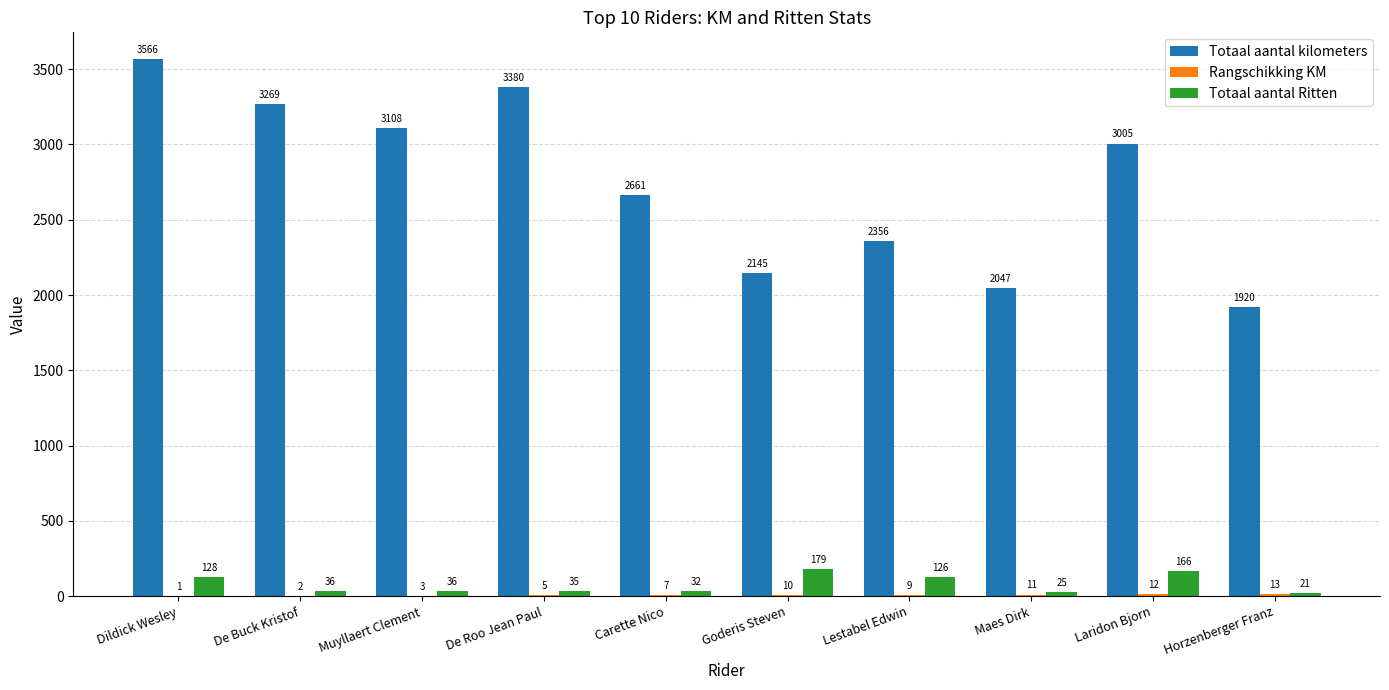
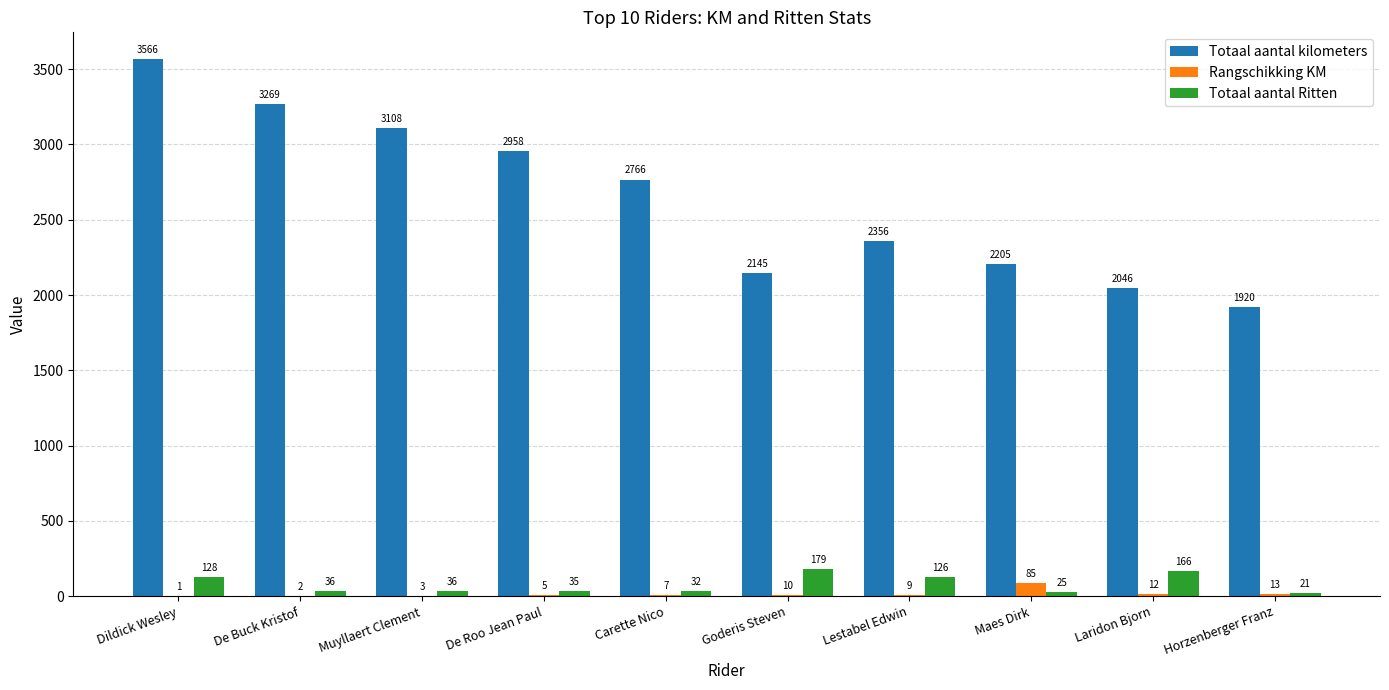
Totaal aantal kilometers, De Roo Jean Paul: 3380 -> 2958
Totaal aantal kilometers, Carette Nico: 2661 -> 2766
Totaal aantal kilometers, Maes Dirk: 2047 -> 2205
Rangschikking KM, Maes Dirk: 11 -> 85
Totaal aantal kilometers, Laridon Bjorn: 3005 -> 2046
